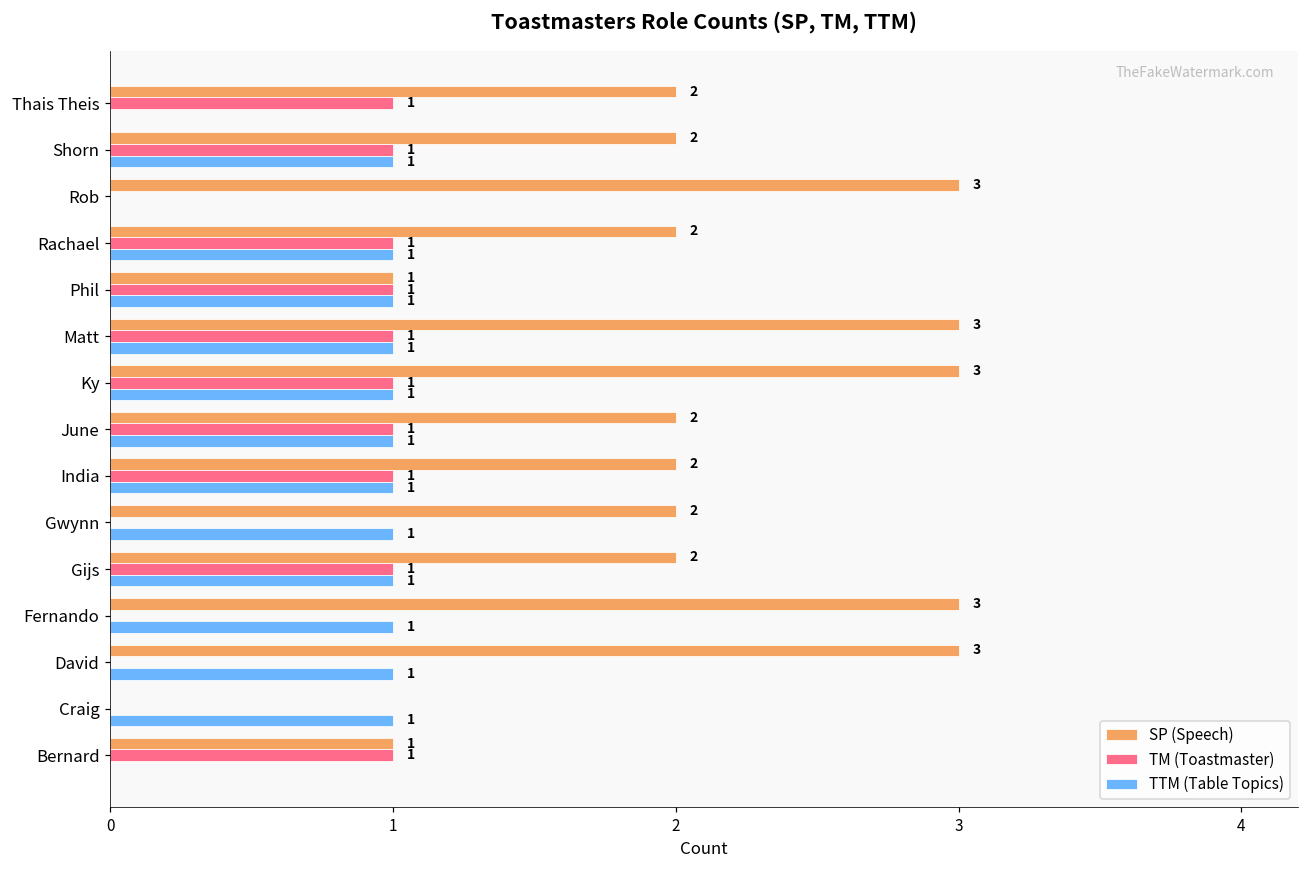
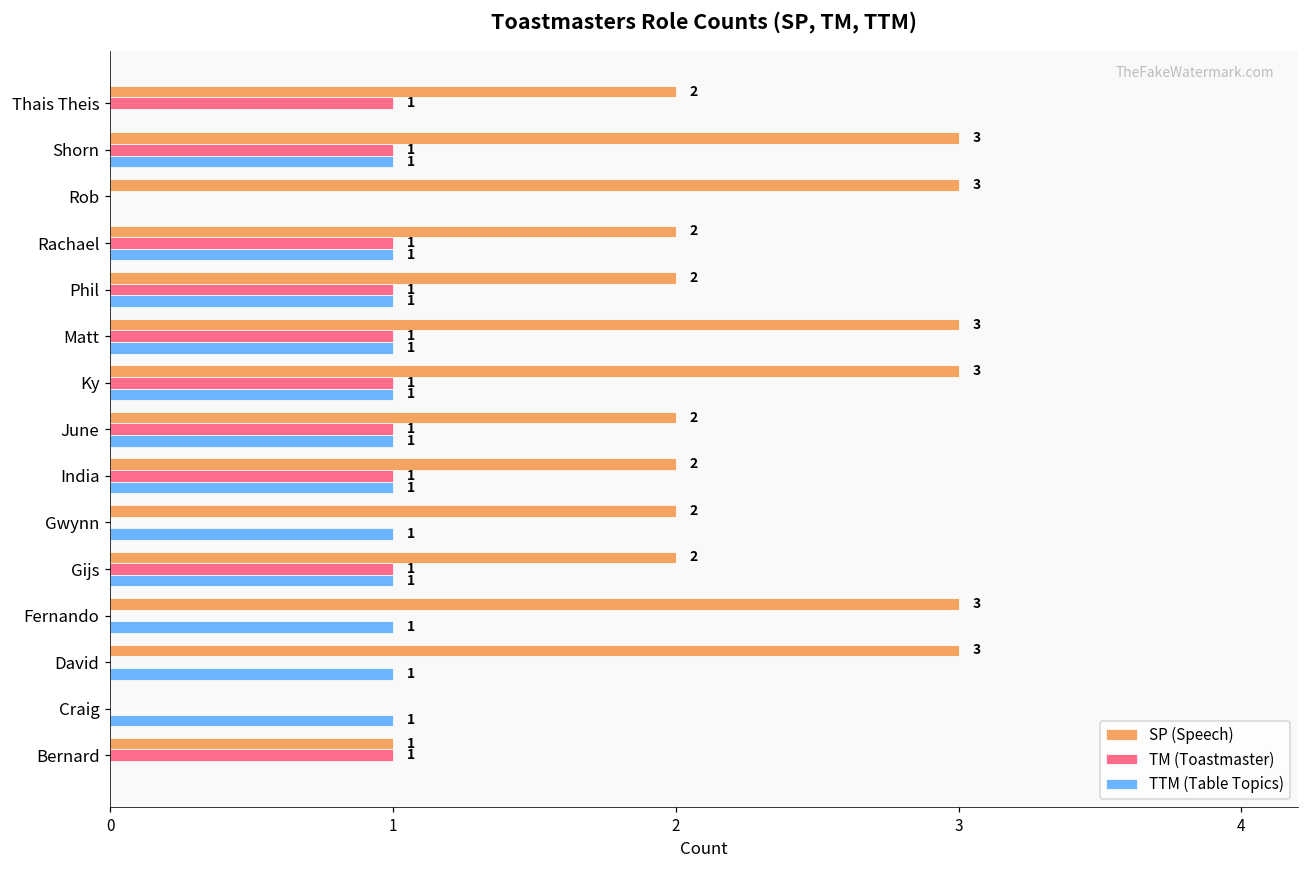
SP (Speech), Shorn: 2 -> 3
SP (Speech), Phil: 1 -> 2
